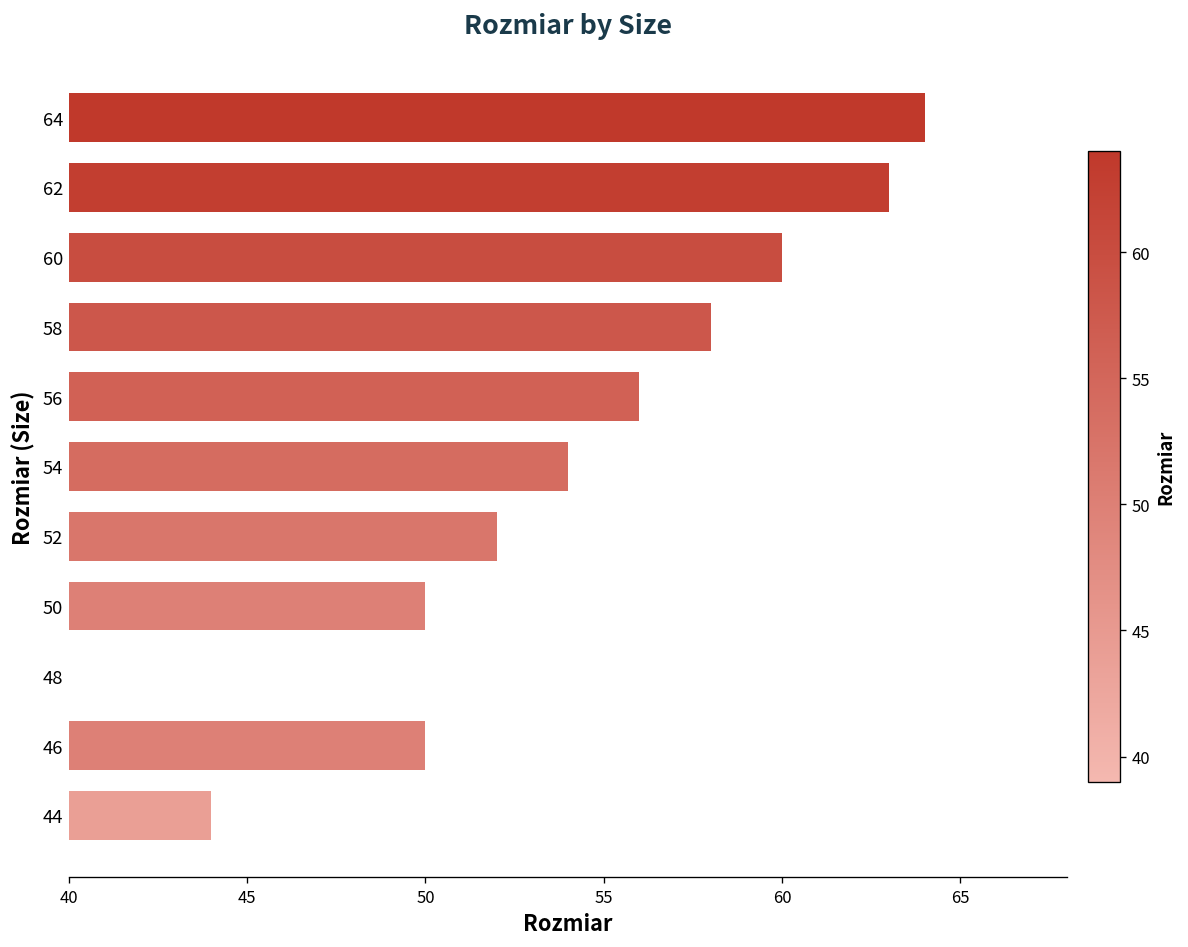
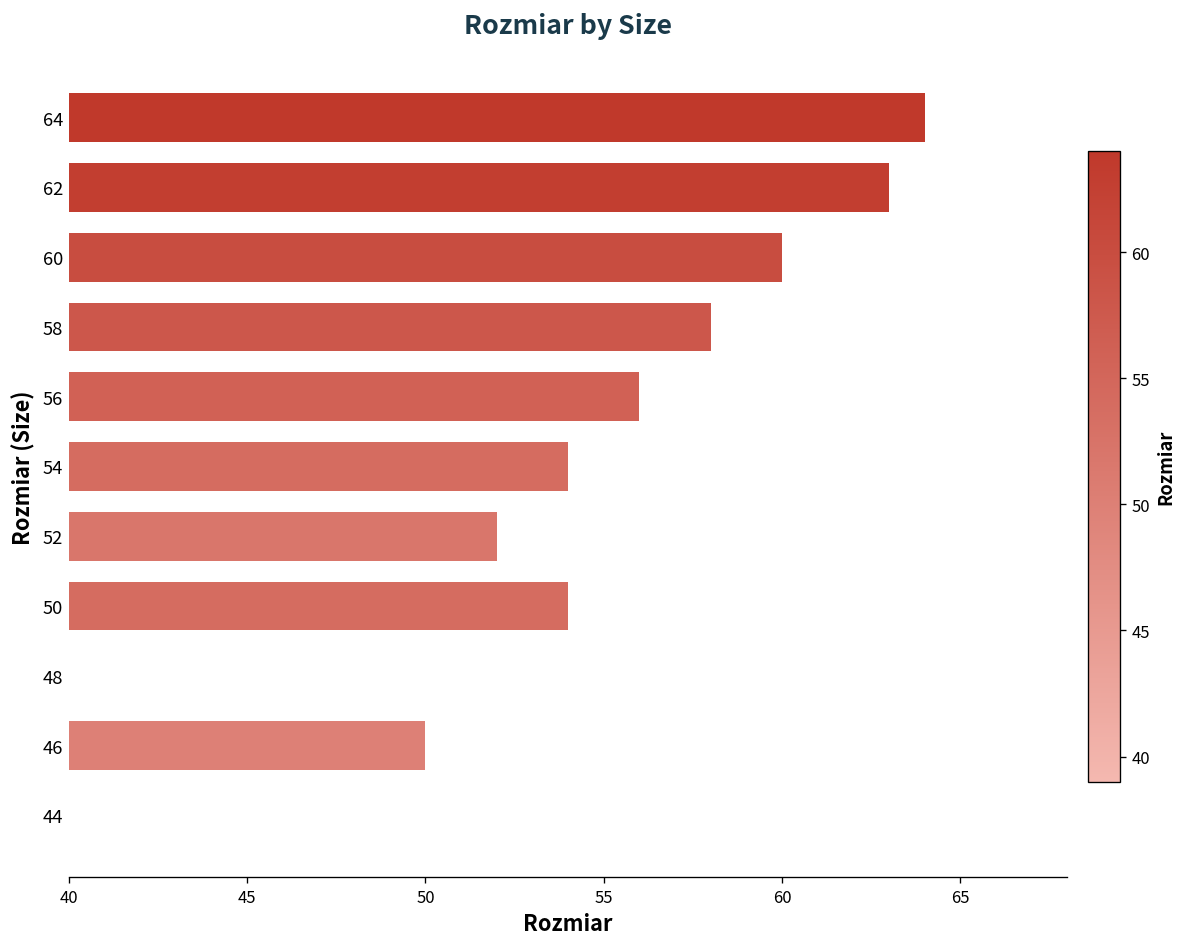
50: 50 -> 54
44: 44 -> 40
